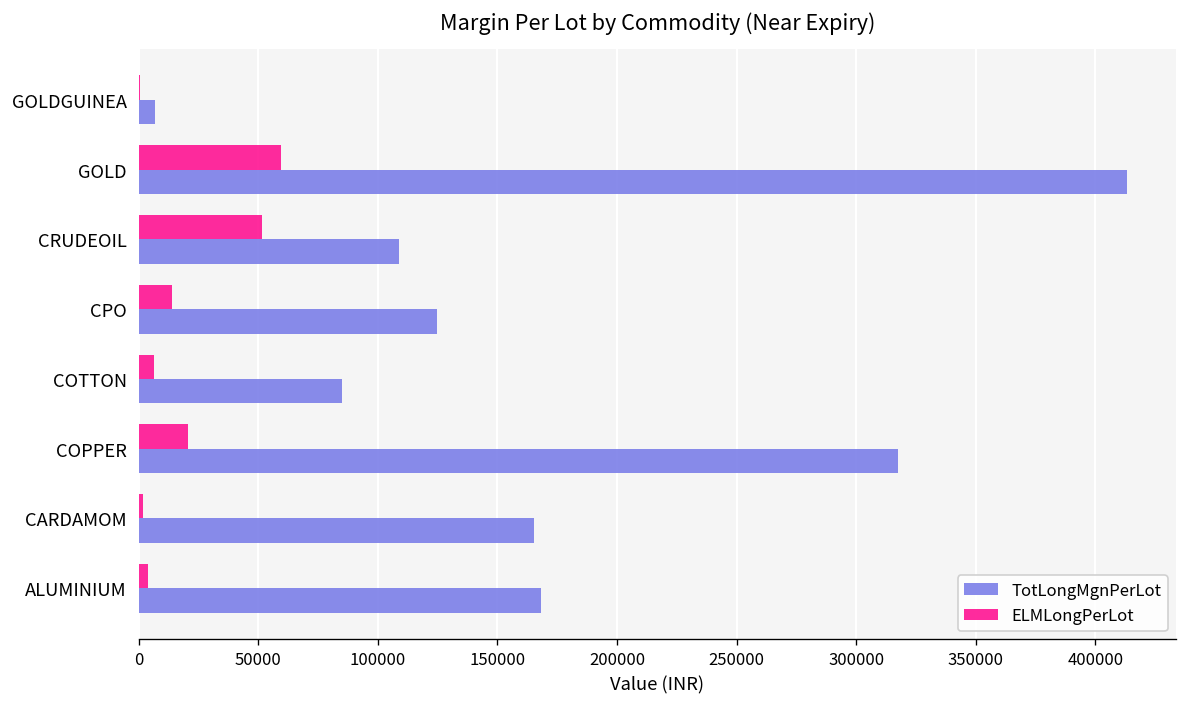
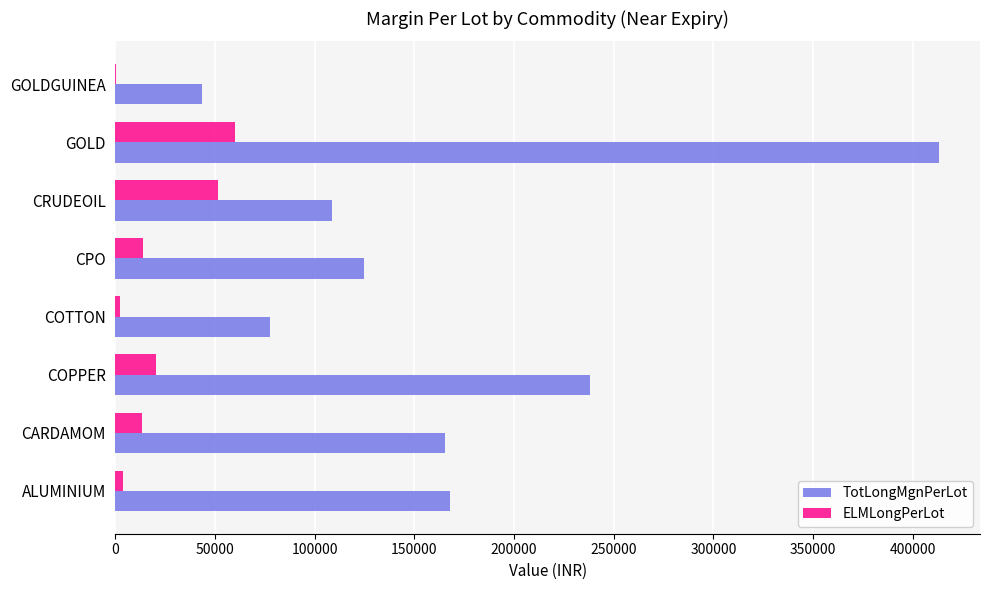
TotLongMgnPerLot, GOLDGUINEA: 7000 -> 43000
ELMLongPerLot, COTTON: 6000 -> 2000
TotLongMgnPerLot, COTTON: 85000 -> 78000
TotLongMgnPerLot, COPPER: 317000 -> 238000
ELMLongPerLot, CARDAMOM: 2000 -> 13000
